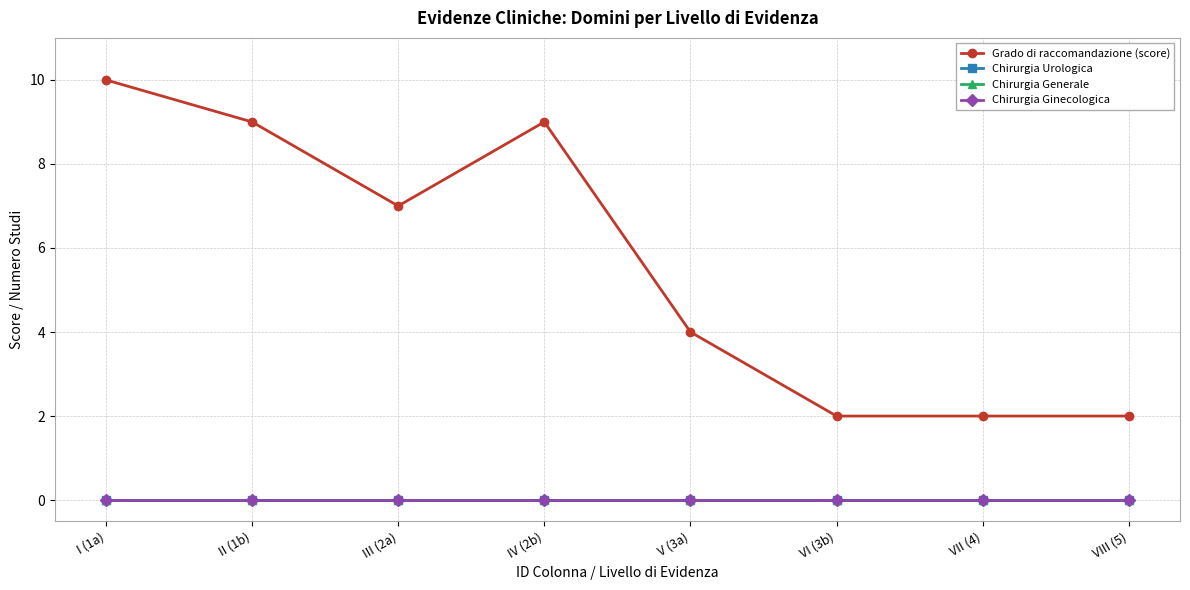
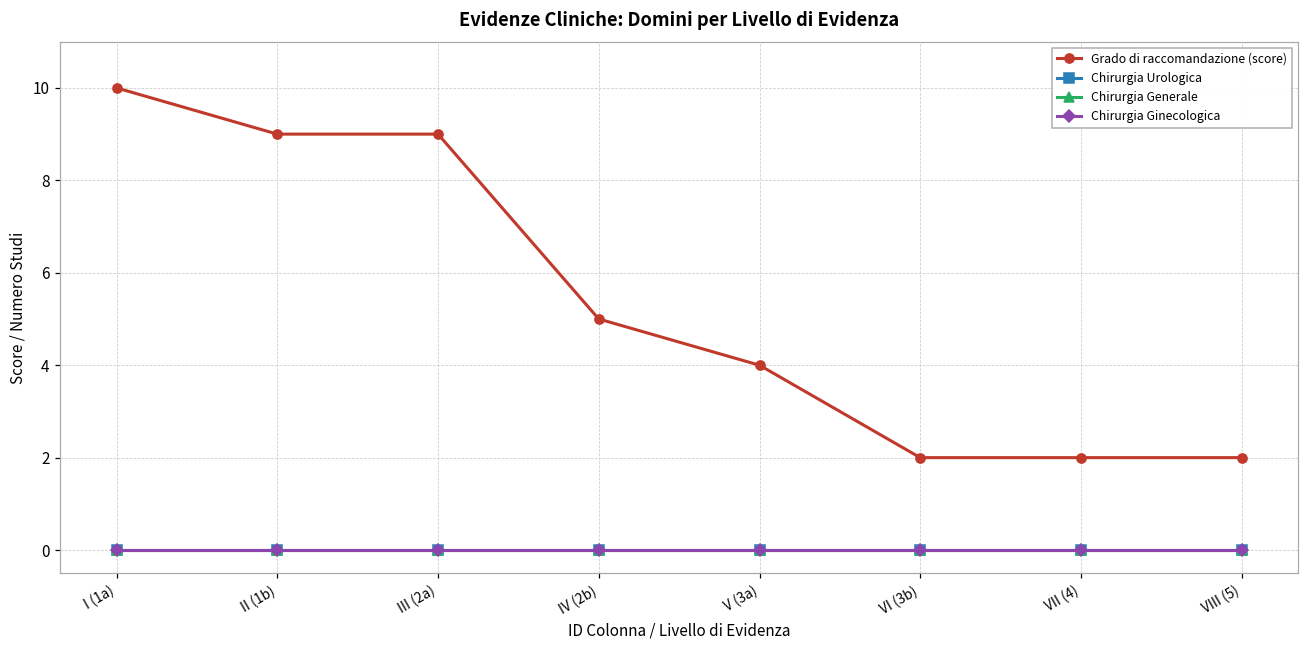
Grado di raccomandazione (score), III (2a): 7 -> 9
Grado di raccomandazione (score), IV (2b): 9 -> 5
